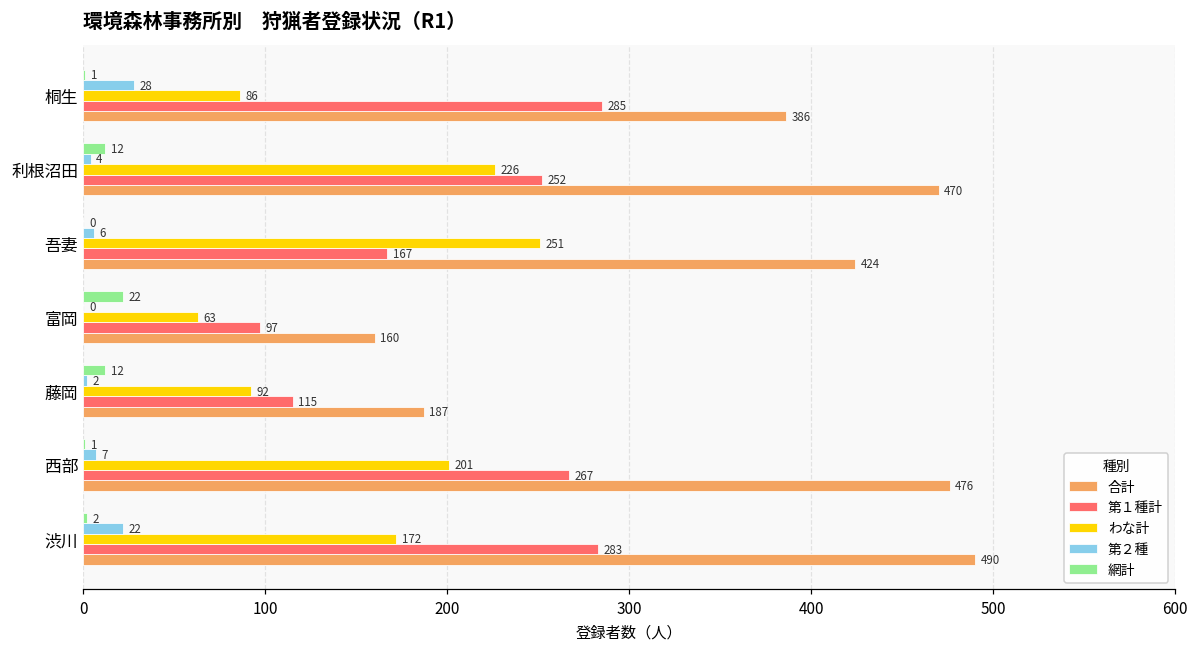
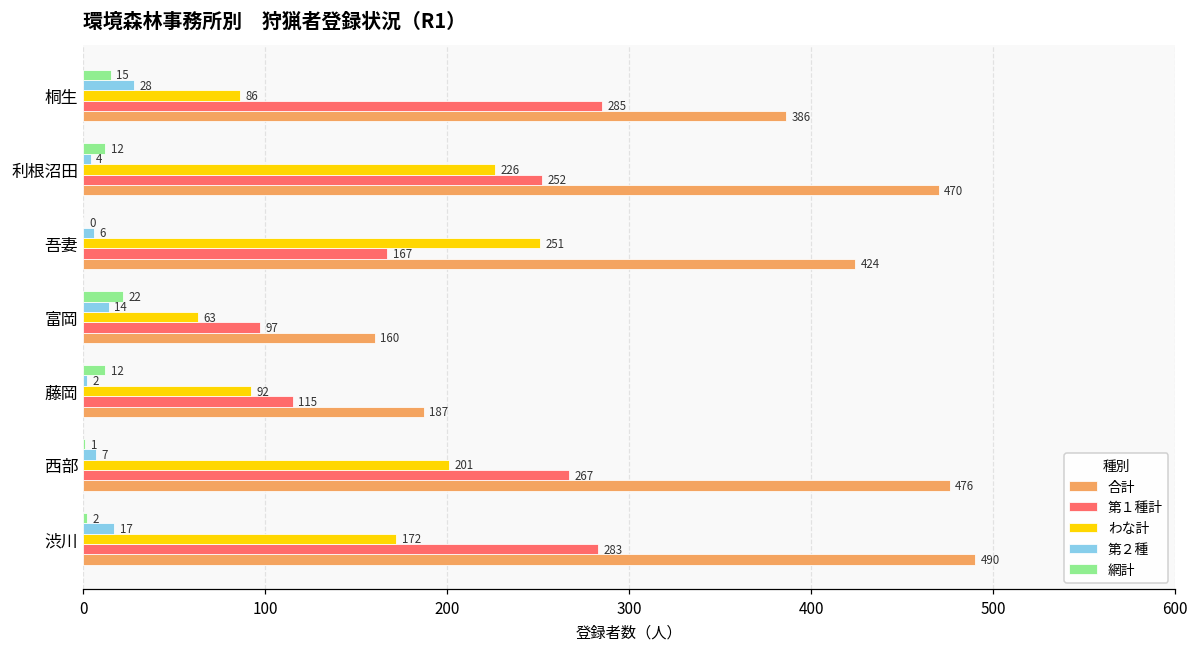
網計, 桐生: 1 -> 15
第２種, 富岡: 0 -> 14
第２種, 渋川: 22 -> 17
